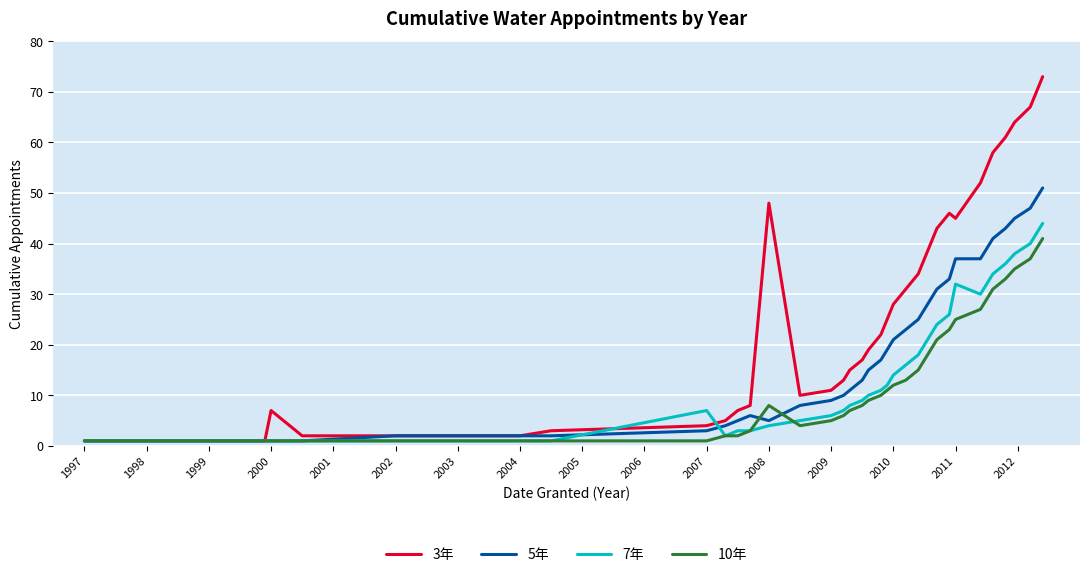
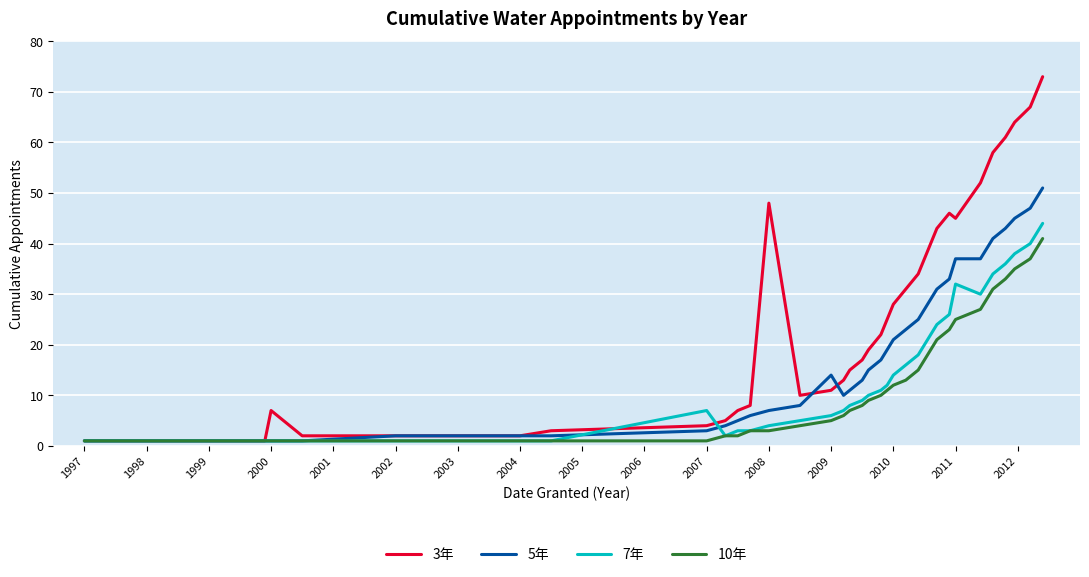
5年, 2008: 5 -> 7
10年, 2008: 8 -> 3
5年, 2009: 9 -> 14
